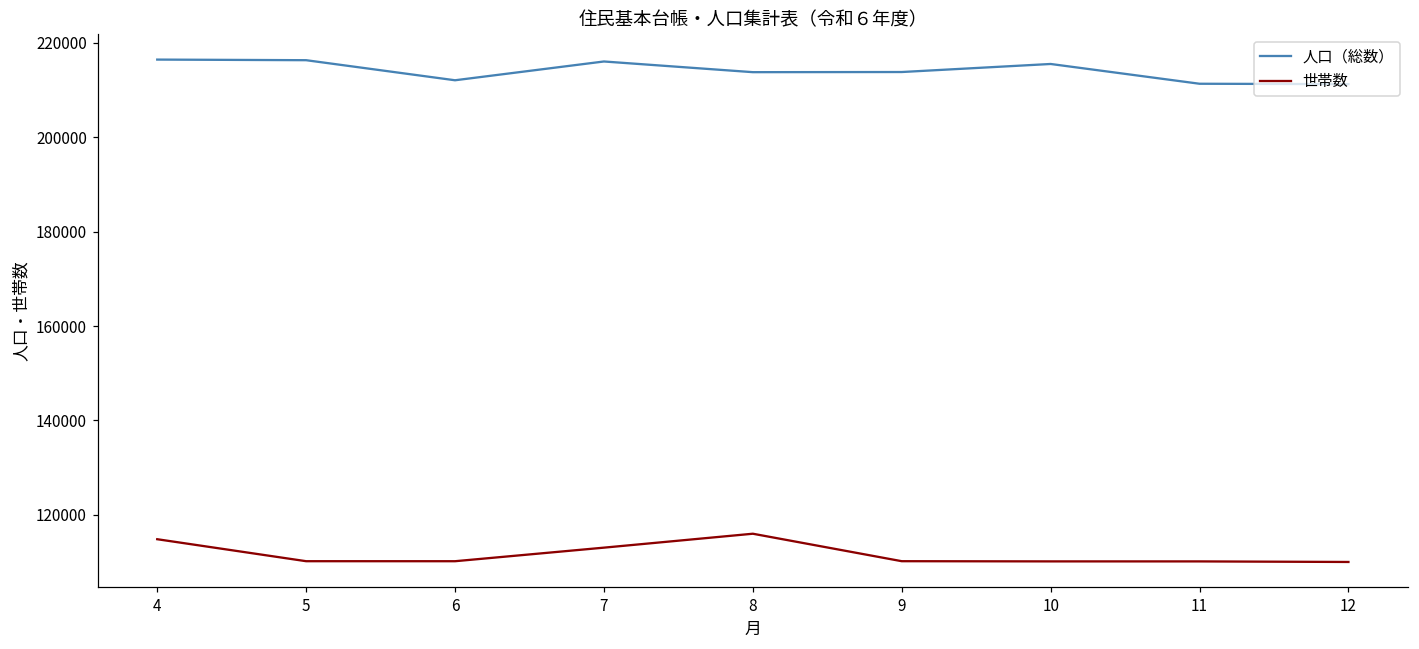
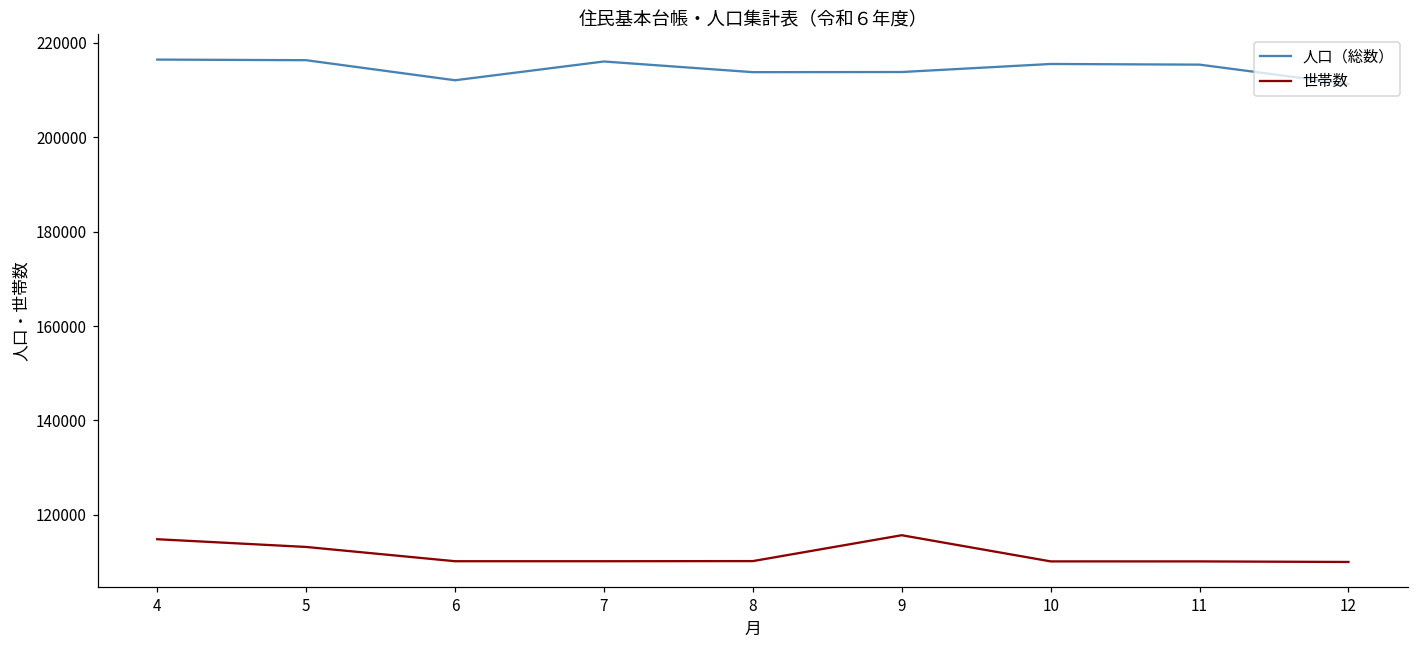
世帯数, 5: 110000 -> 113000
世帯数, 7: 113000 -> 110000
世帯数, 8: 116000 -> 110000
世帯数, 9: 110000 -> 116000
人口（総数）, 11: 211000 -> 215000
